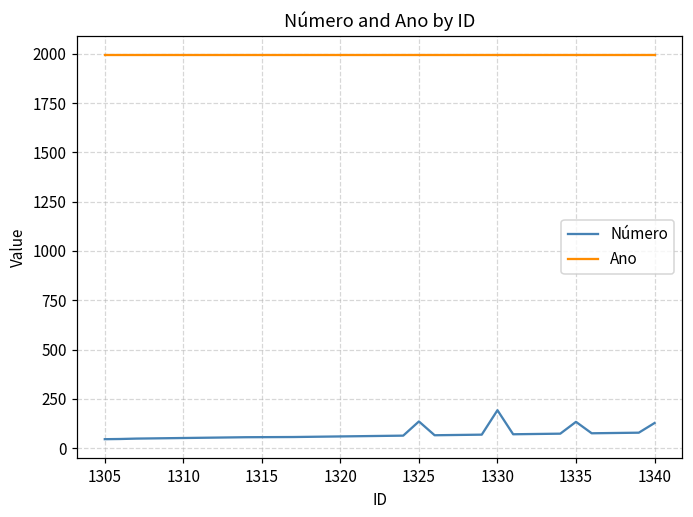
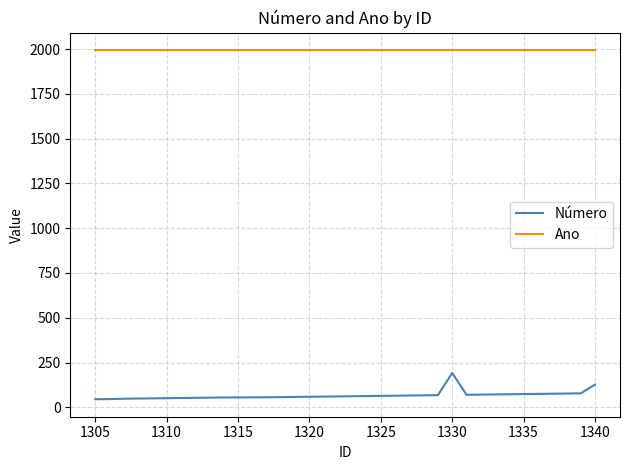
Número, 1325: 140 -> 60
Número, 1335: 130 -> 70
